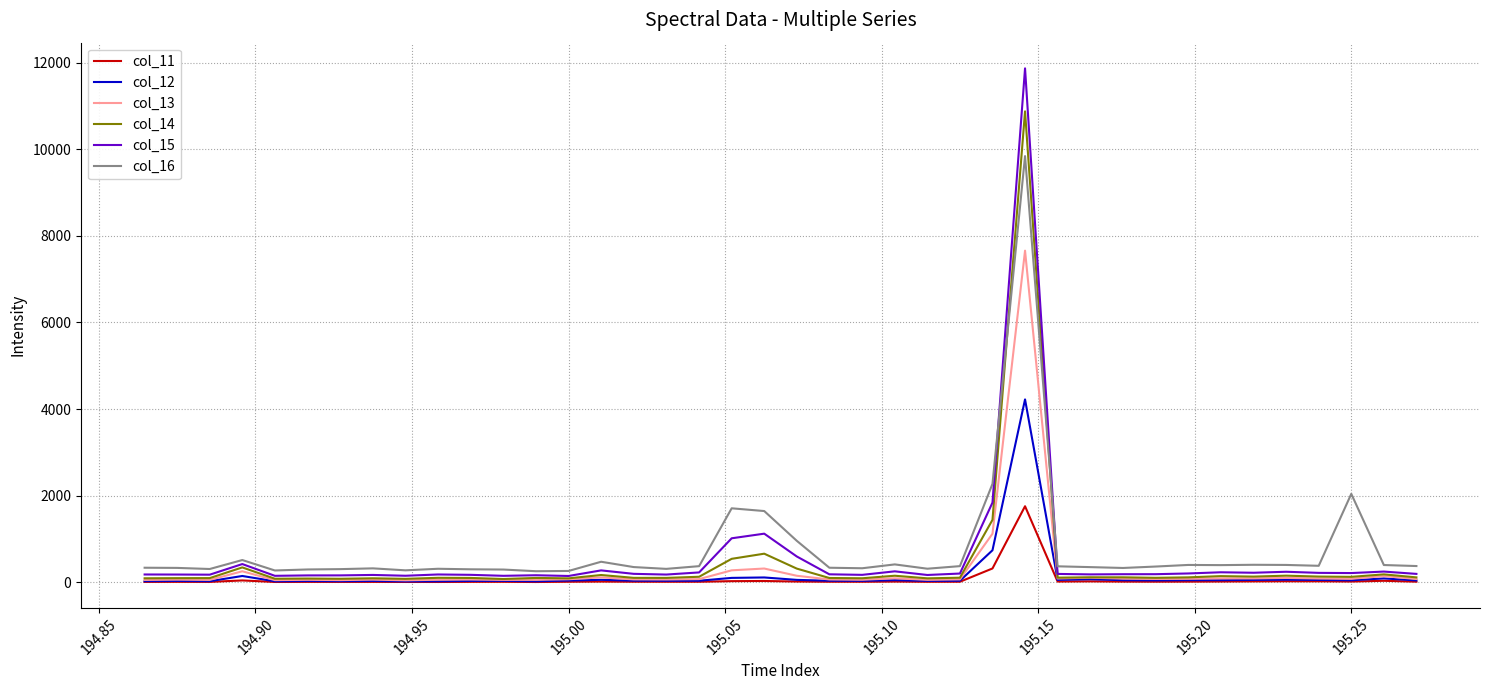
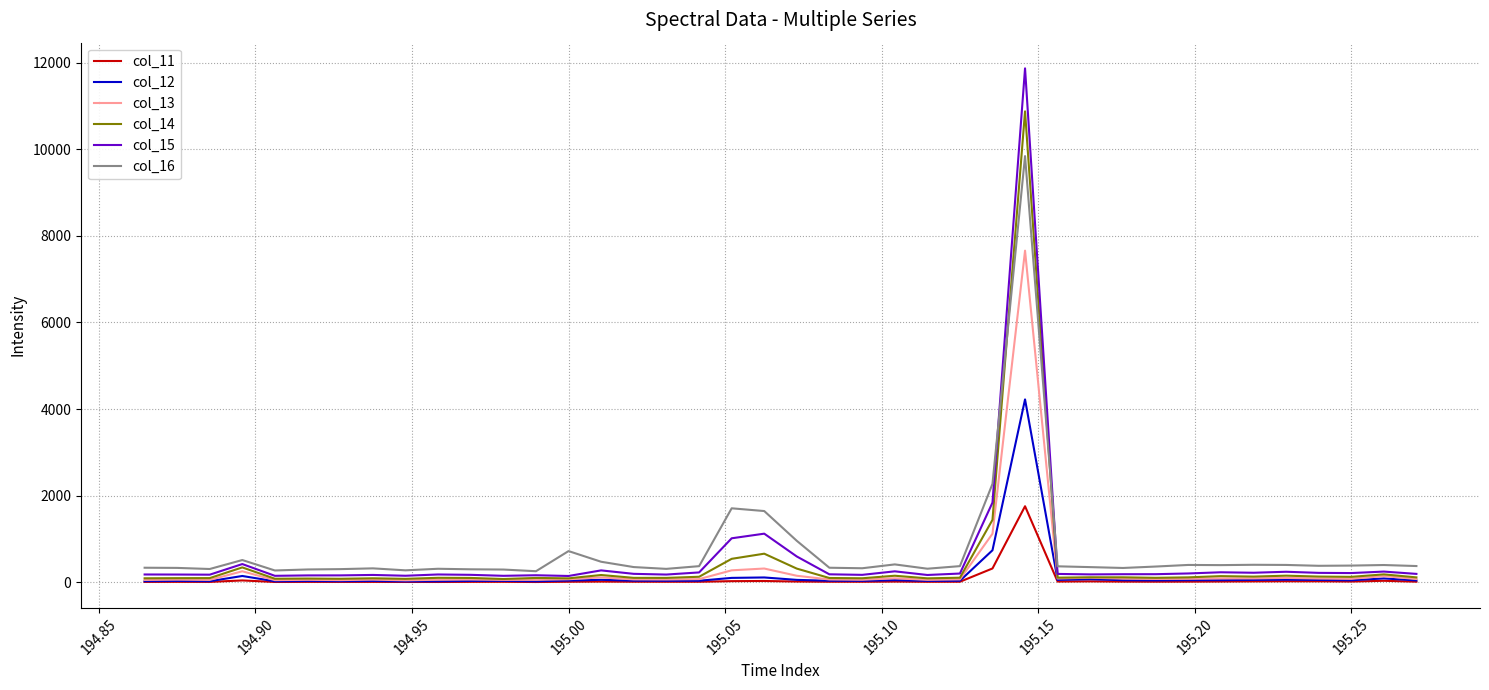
col_16, 195.00: 300 -> 700
col_16, 195.25: 2000 -> 400
